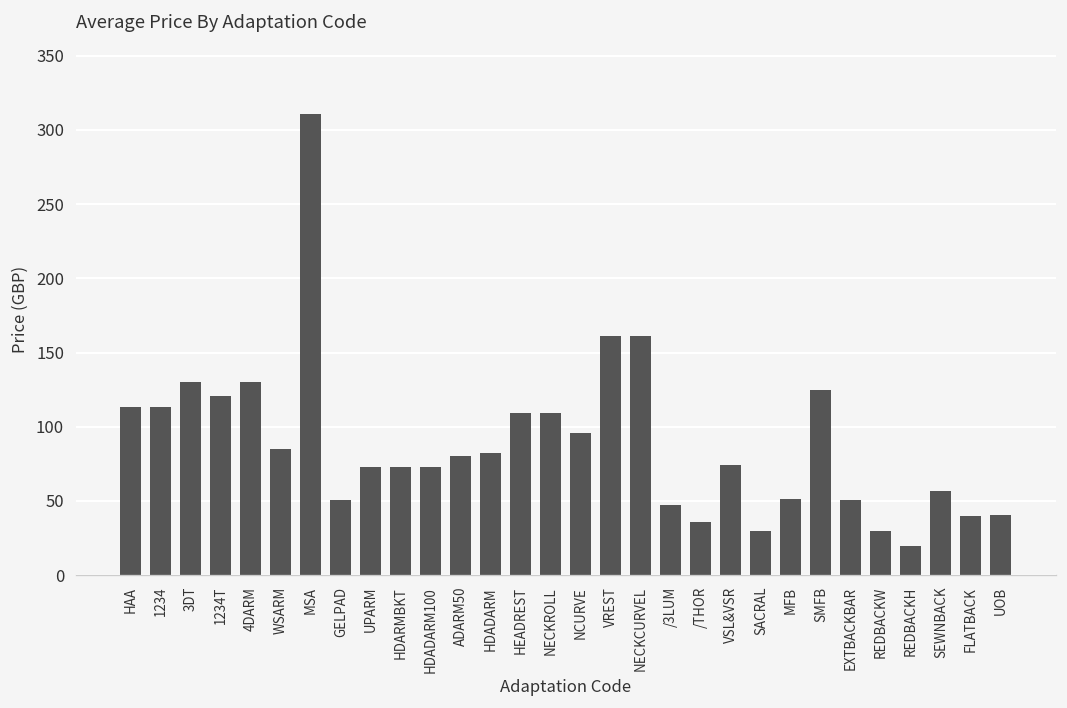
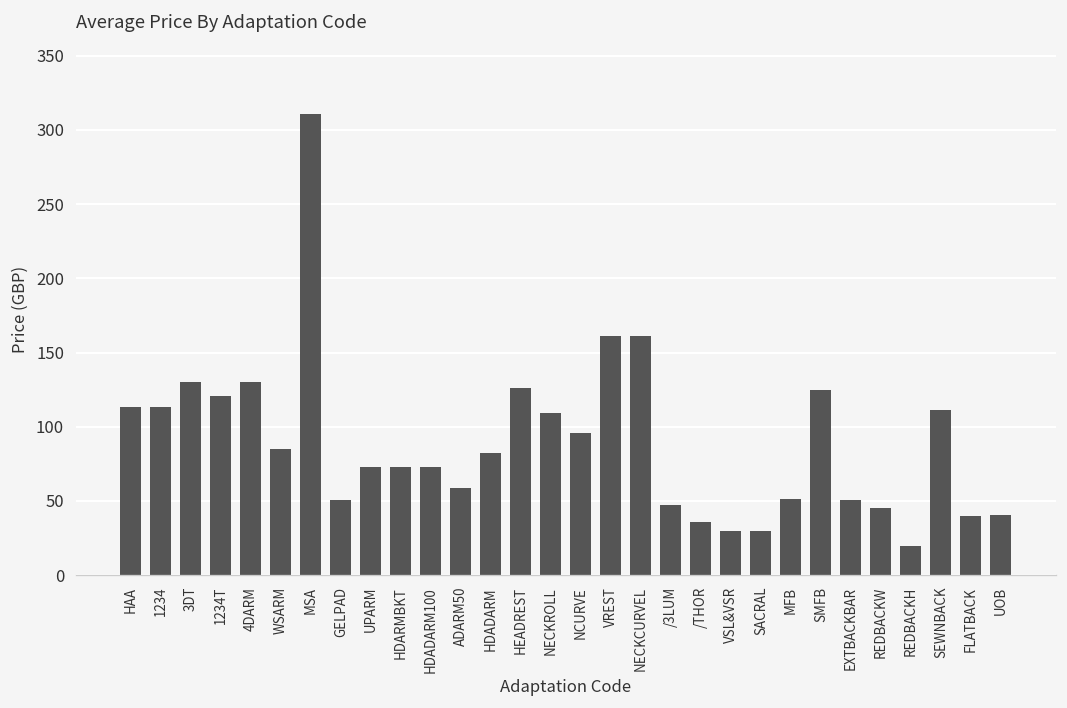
ADARM50: 80 -> 59
HEADREST: 109 -> 126
VSL&VSR: 74 -> 30
REDBACKW: 30 -> 45
SEWNBACK: 57 -> 111
